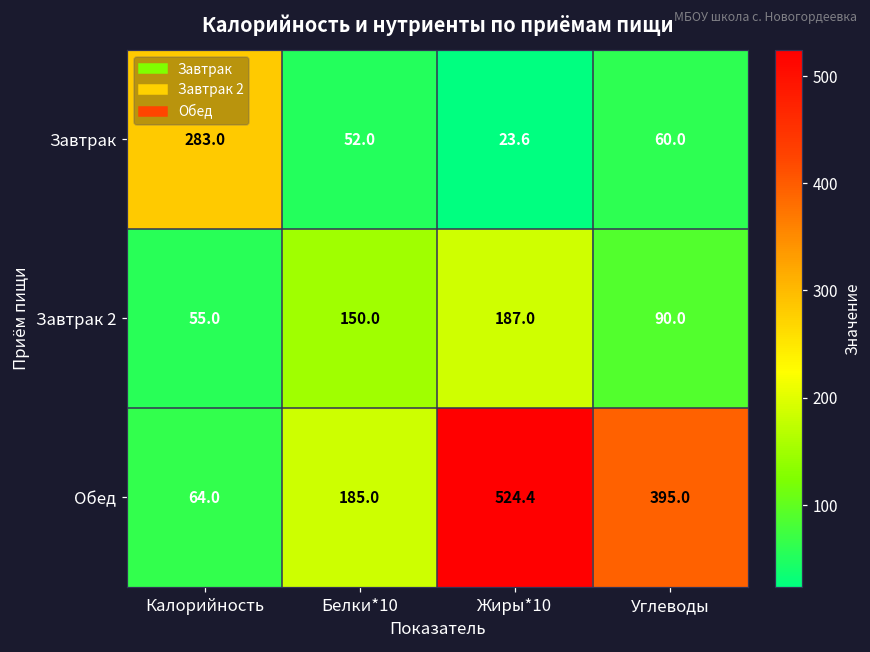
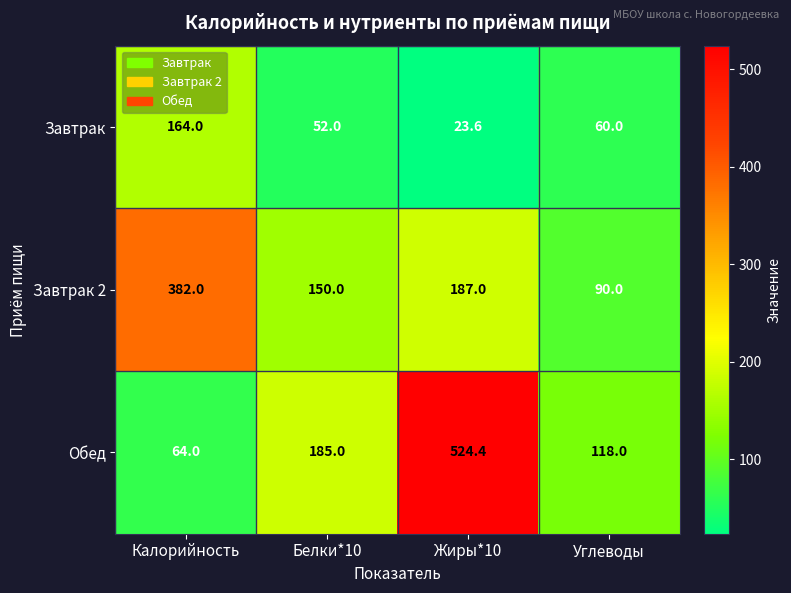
Завтрак, Калорийность: 283.0 -> 164.0
Завтрак 2, Калорийность: 55.0 -> 382.0
Обед, Углеводы: 395.0 -> 118.0
